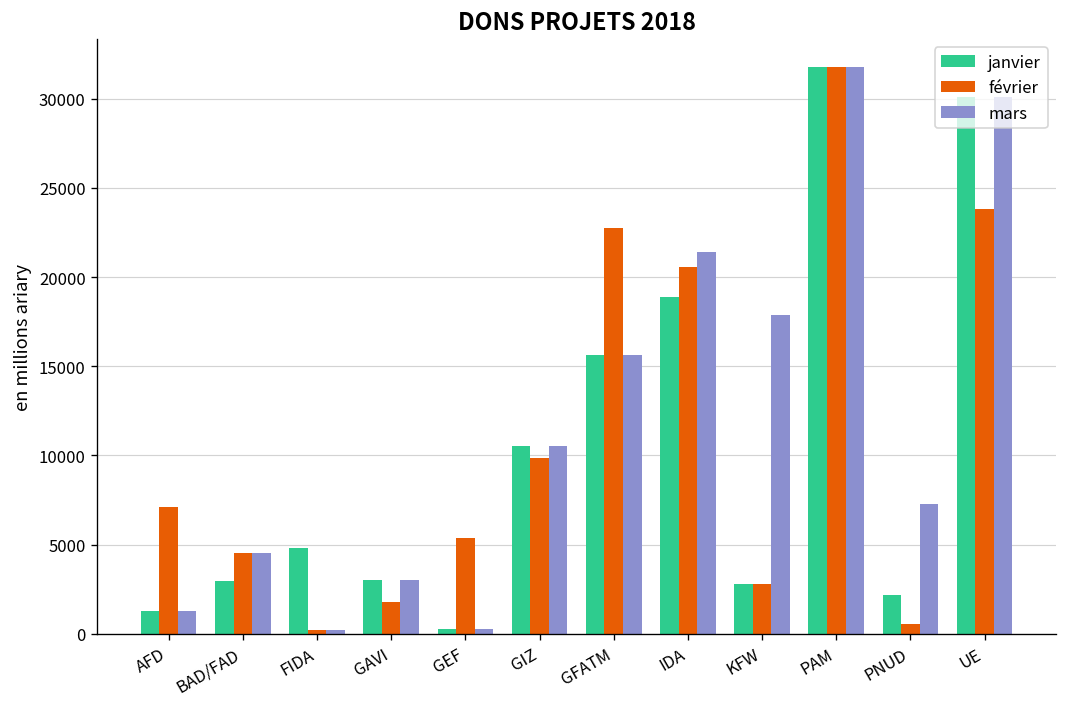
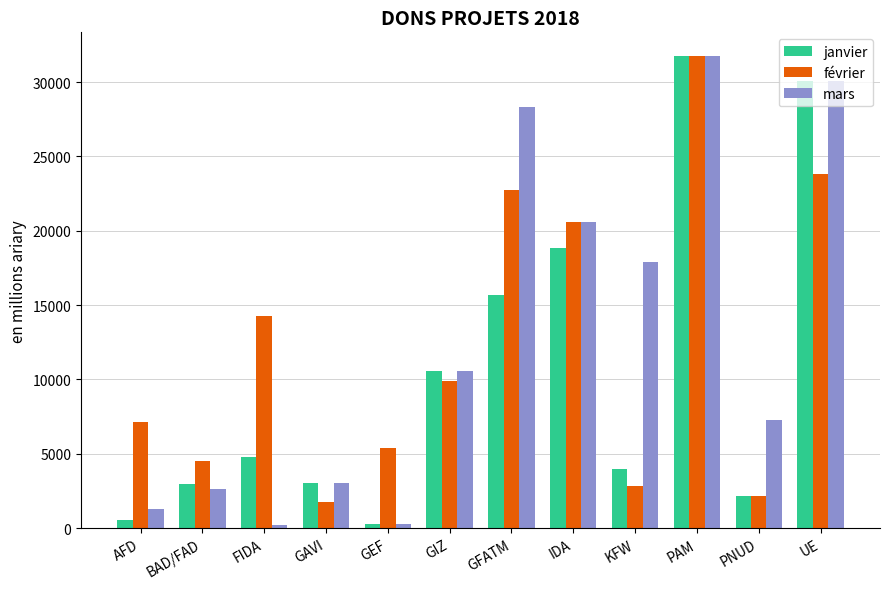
janvier, AFD: 1300 -> 500
mars, BAD/FAD: 4500 -> 2600
février, FIDA: 200 -> 14300
mars, GFATM: 15700 -> 28300
mars, IDA: 21400 -> 20600
janvier, KFW: 2800 -> 4000
février, PNUD: 500 -> 2200
